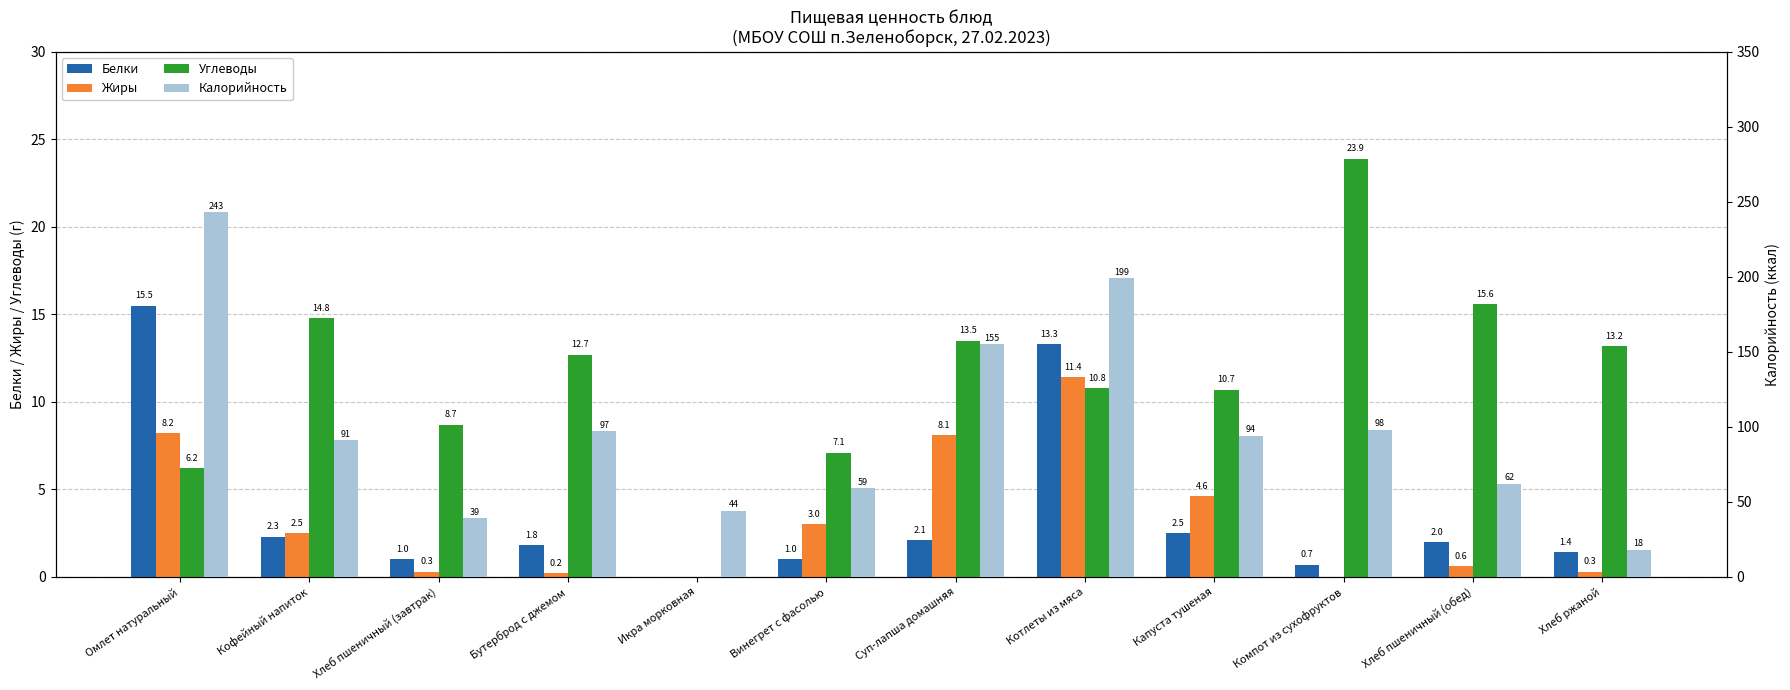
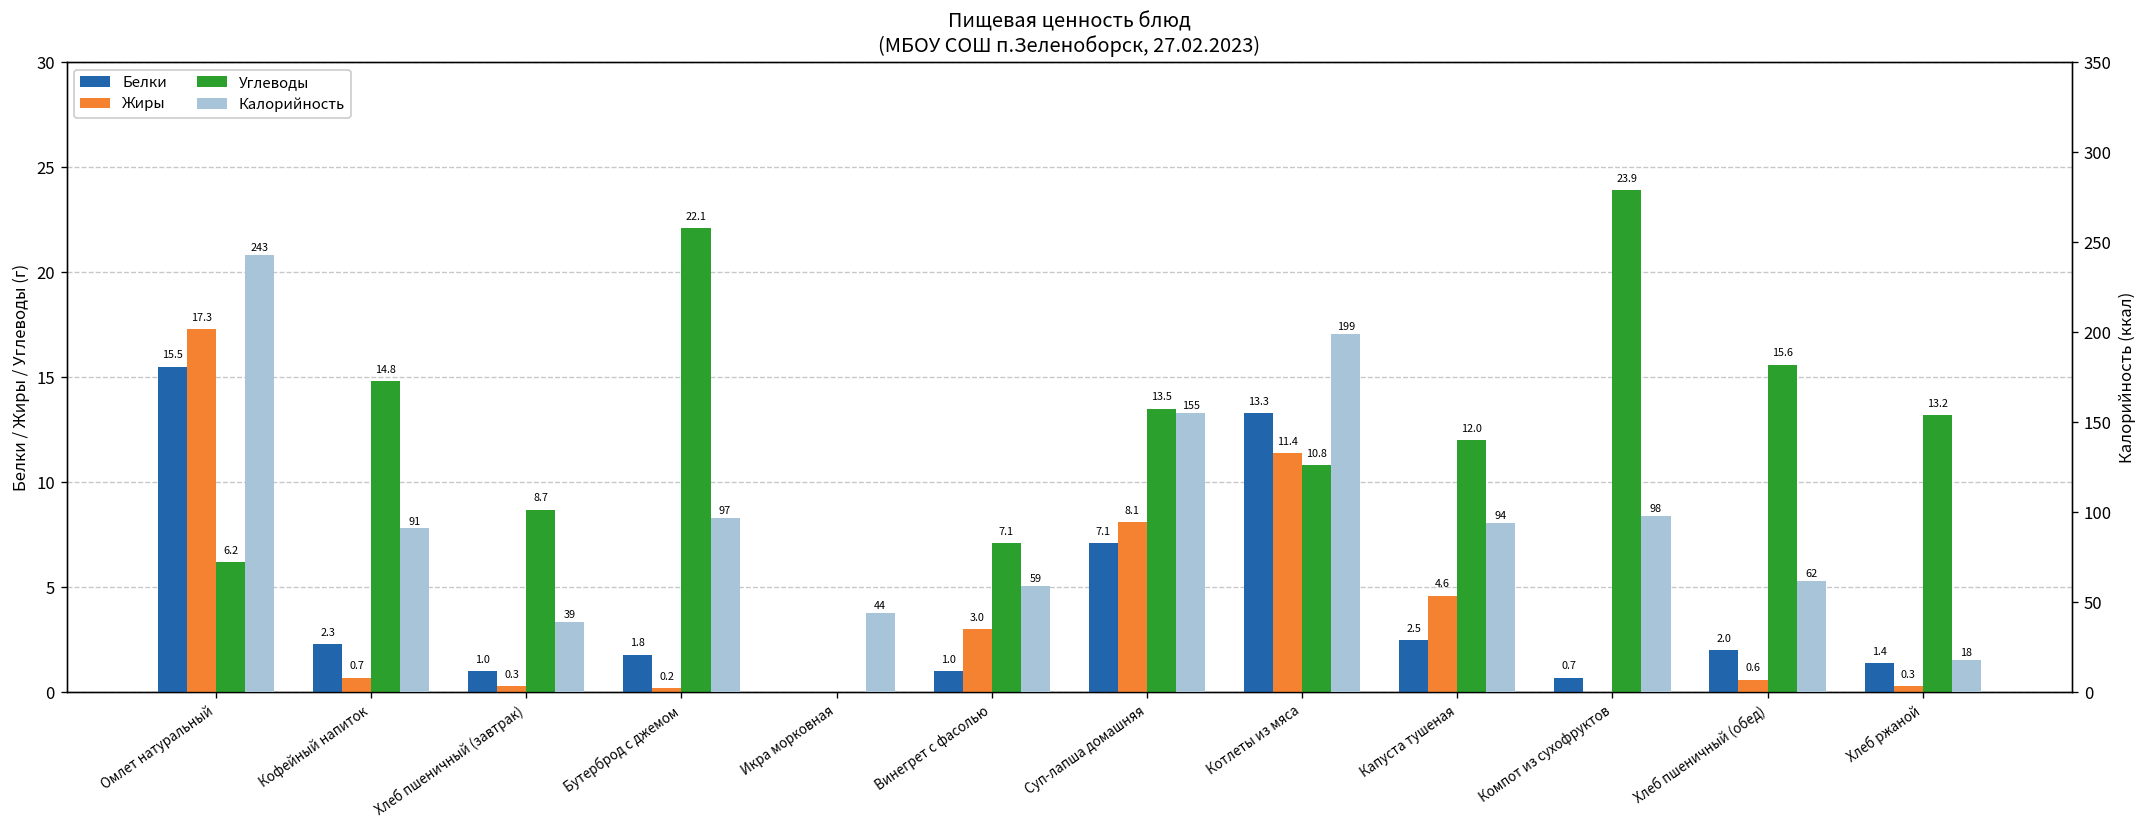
Жиры, Омлет натуральный: 8.2 -> 17.3
Жиры, Кофейный напиток: 2.5 -> 0.7
Углеводы, Бутерброд с джемом: 12.7 -> 22.1
Белки, Суп-лапша домашняя: 2.1 -> 7.1
Углеводы, Капуста тушеная: 10.7 -> 12.0
